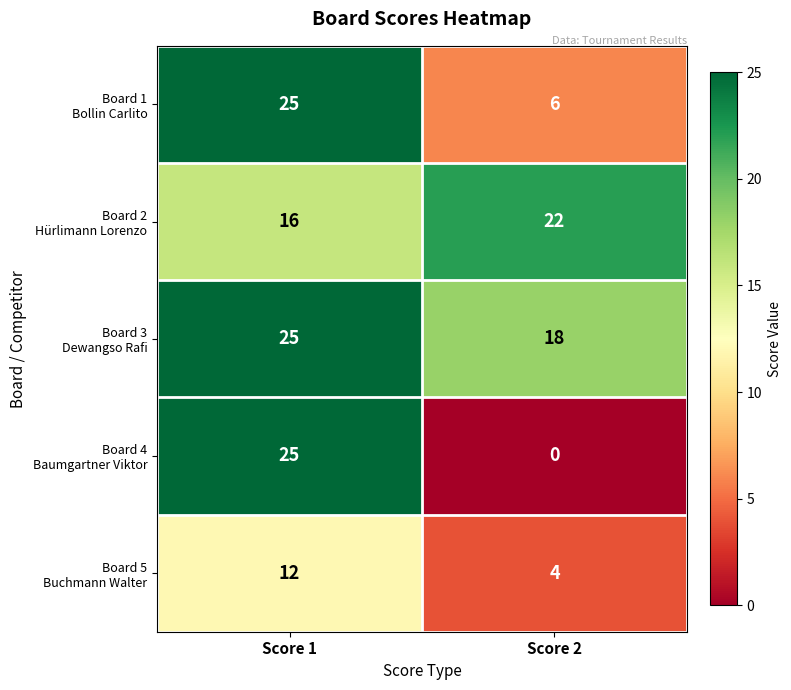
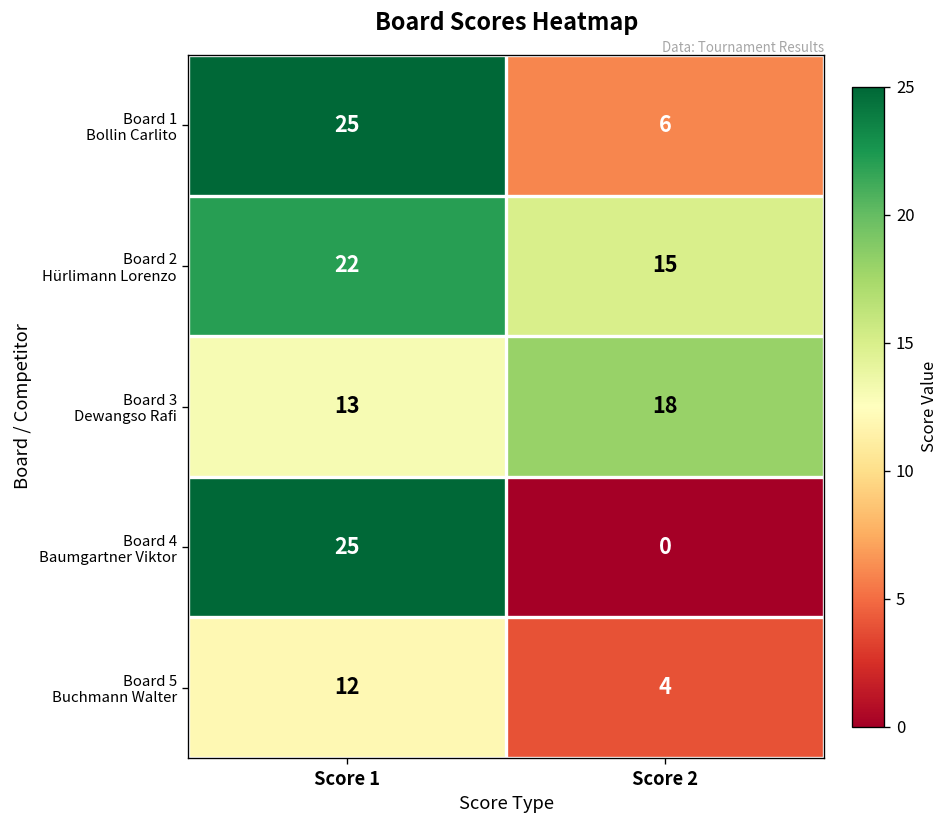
Board 2 Hürlimann Lorenzo, Score 1: 16 -> 22
Board 2 Hürlimann Lorenzo, Score 2: 22 -> 15
Board 3 Dewangso Rafi, Score 1: 25 -> 13
